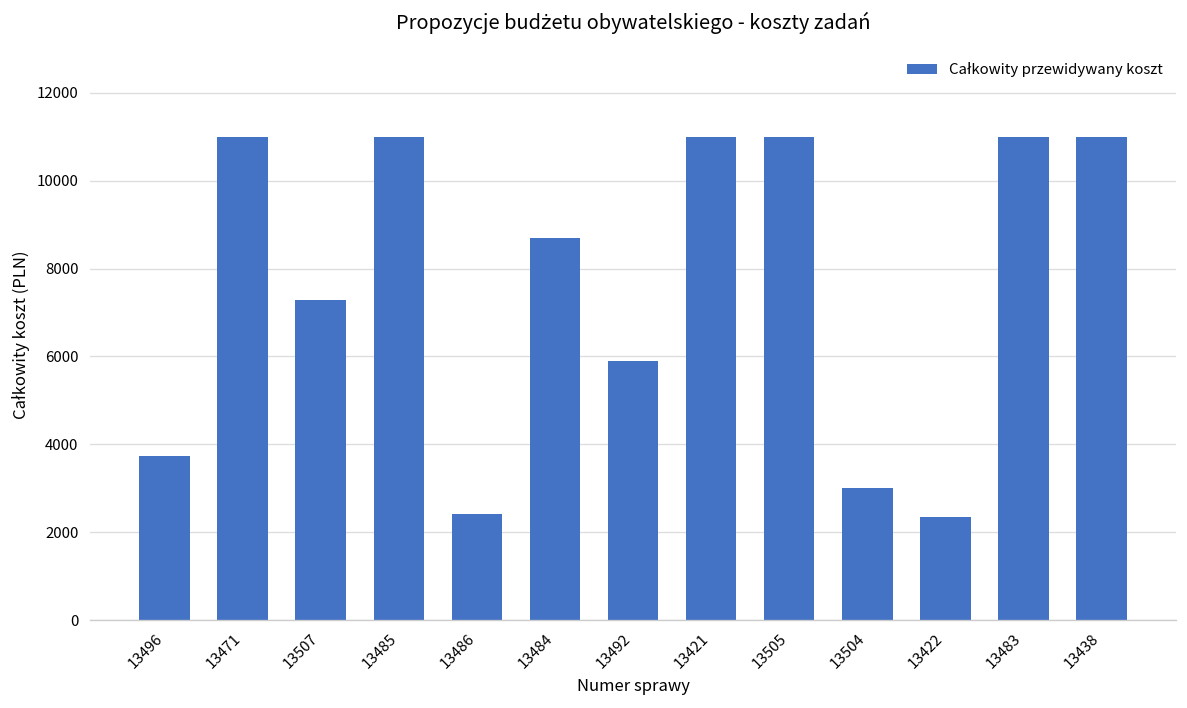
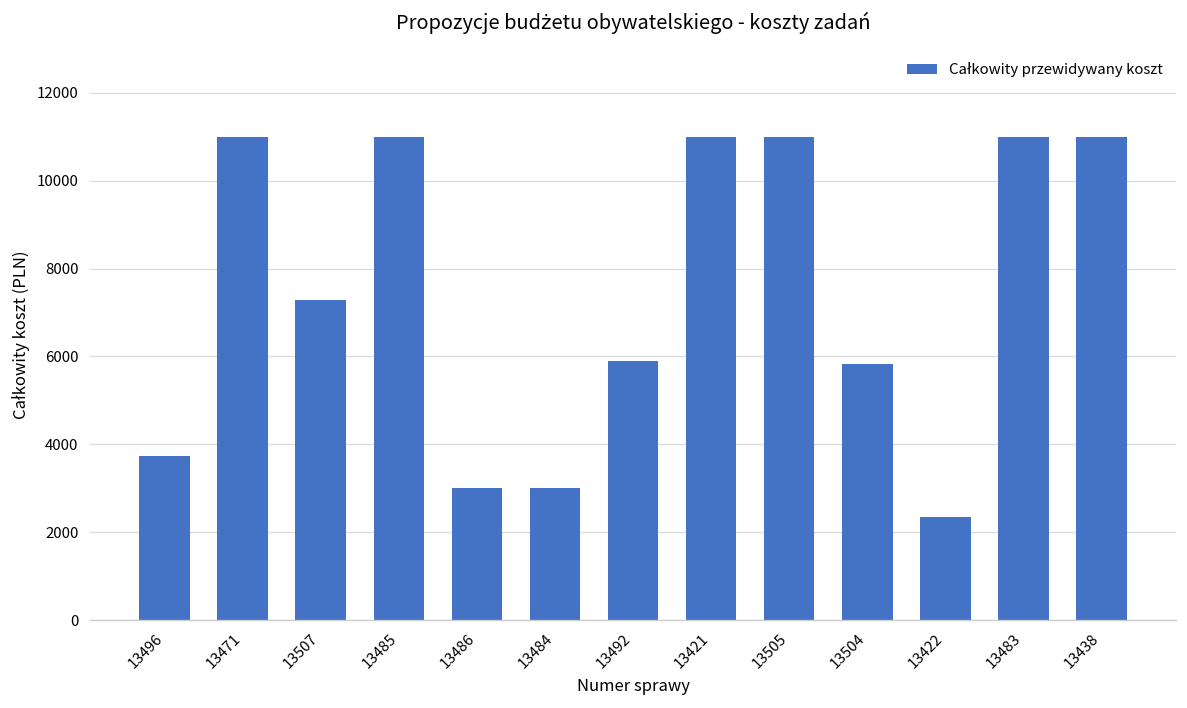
13486: 2400 -> 3000
13484: 8700 -> 3000
13504: 3000 -> 5800
